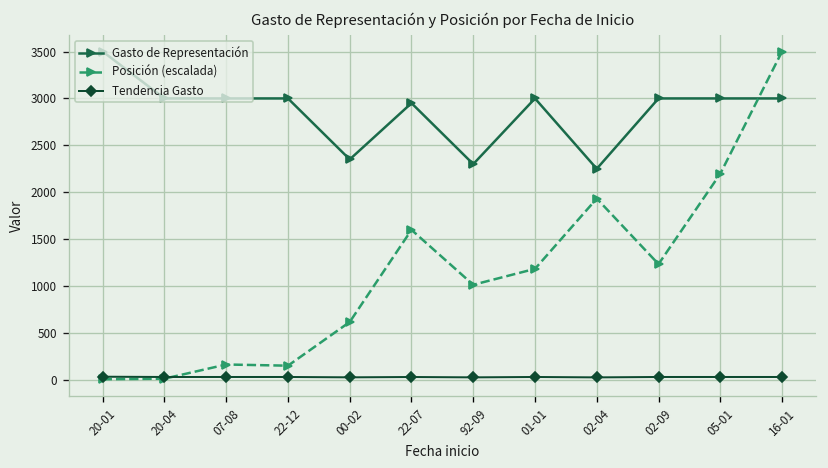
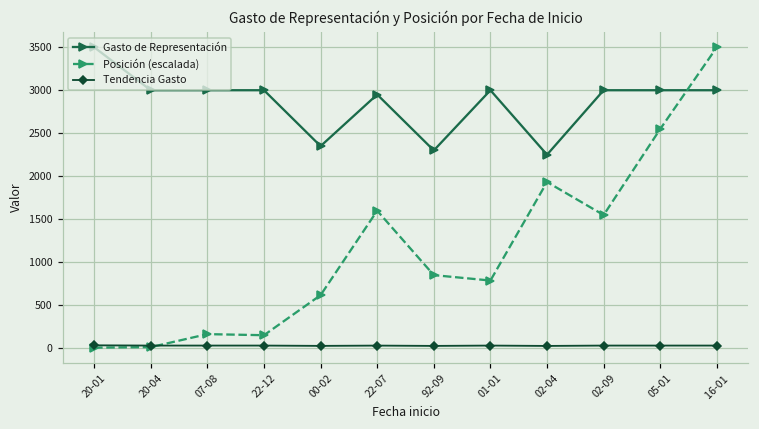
Posición (escalada), 92-09: 1000 -> 800
Posición (escalada), 01-01: 1200 -> 800
Posición (escalada), 02-09: 1200 -> 1500
Posición (escalada), 05-01: 2200 -> 2500
